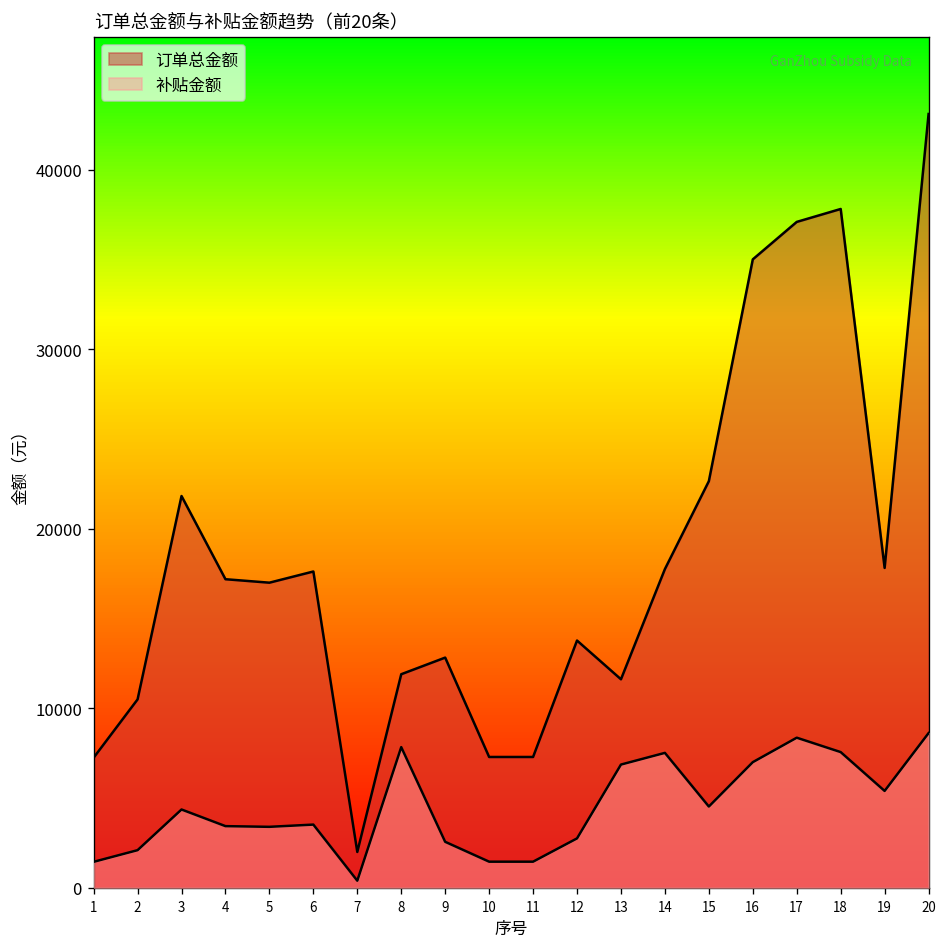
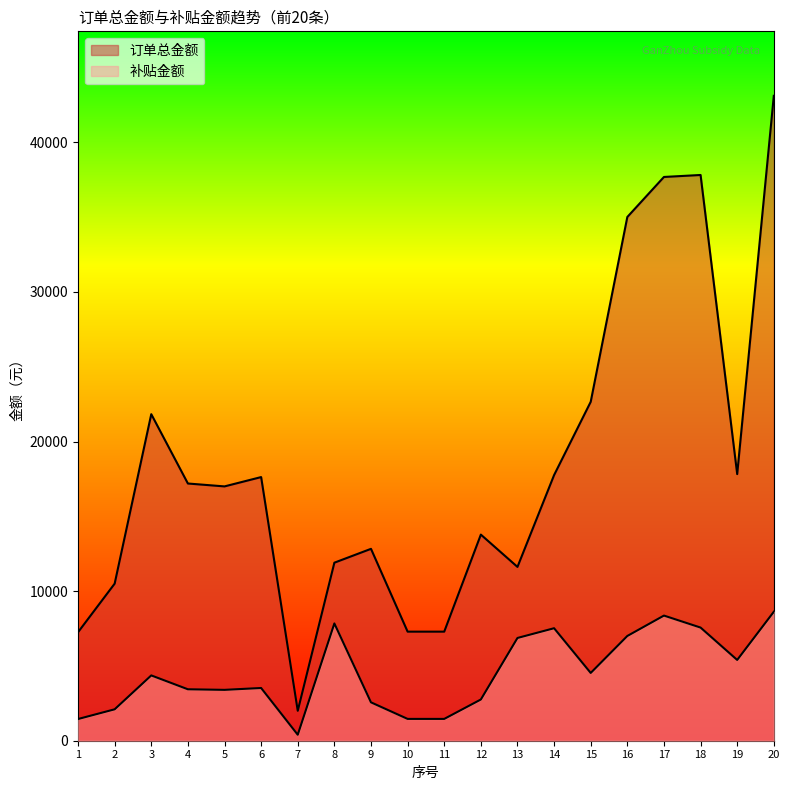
订单总金额, 17: 37100 -> 37700
